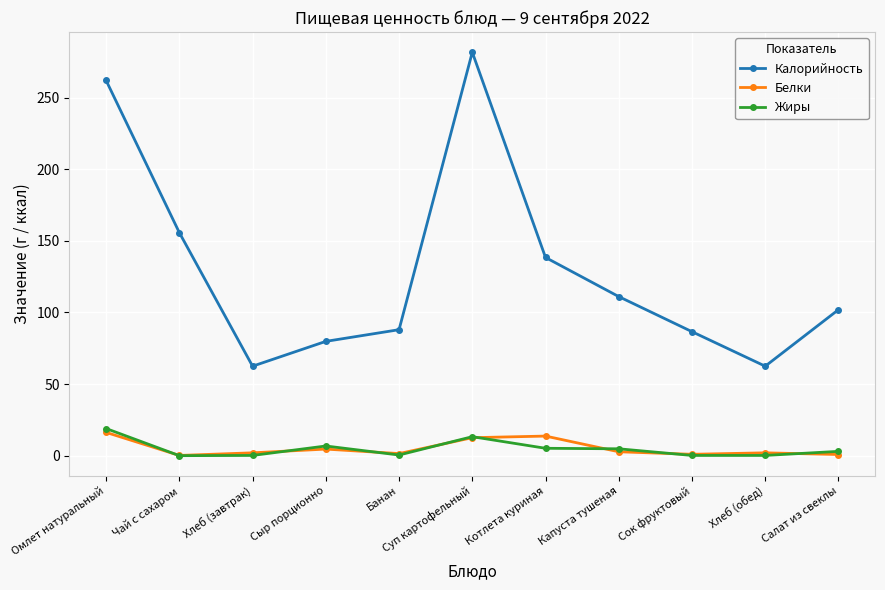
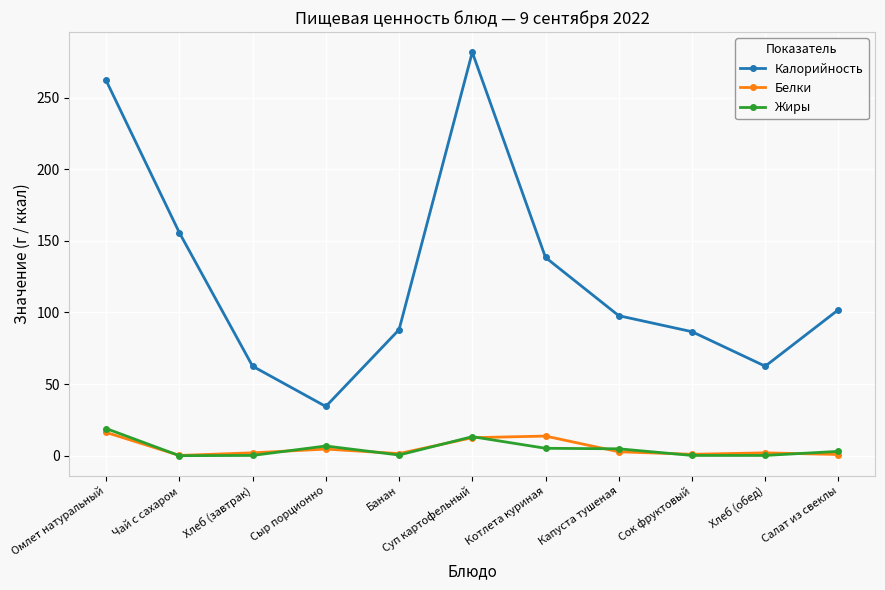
Калорийность, Сыр порционно: 80 -> 34
Калорийность, Капуста тушеная: 111 -> 98
